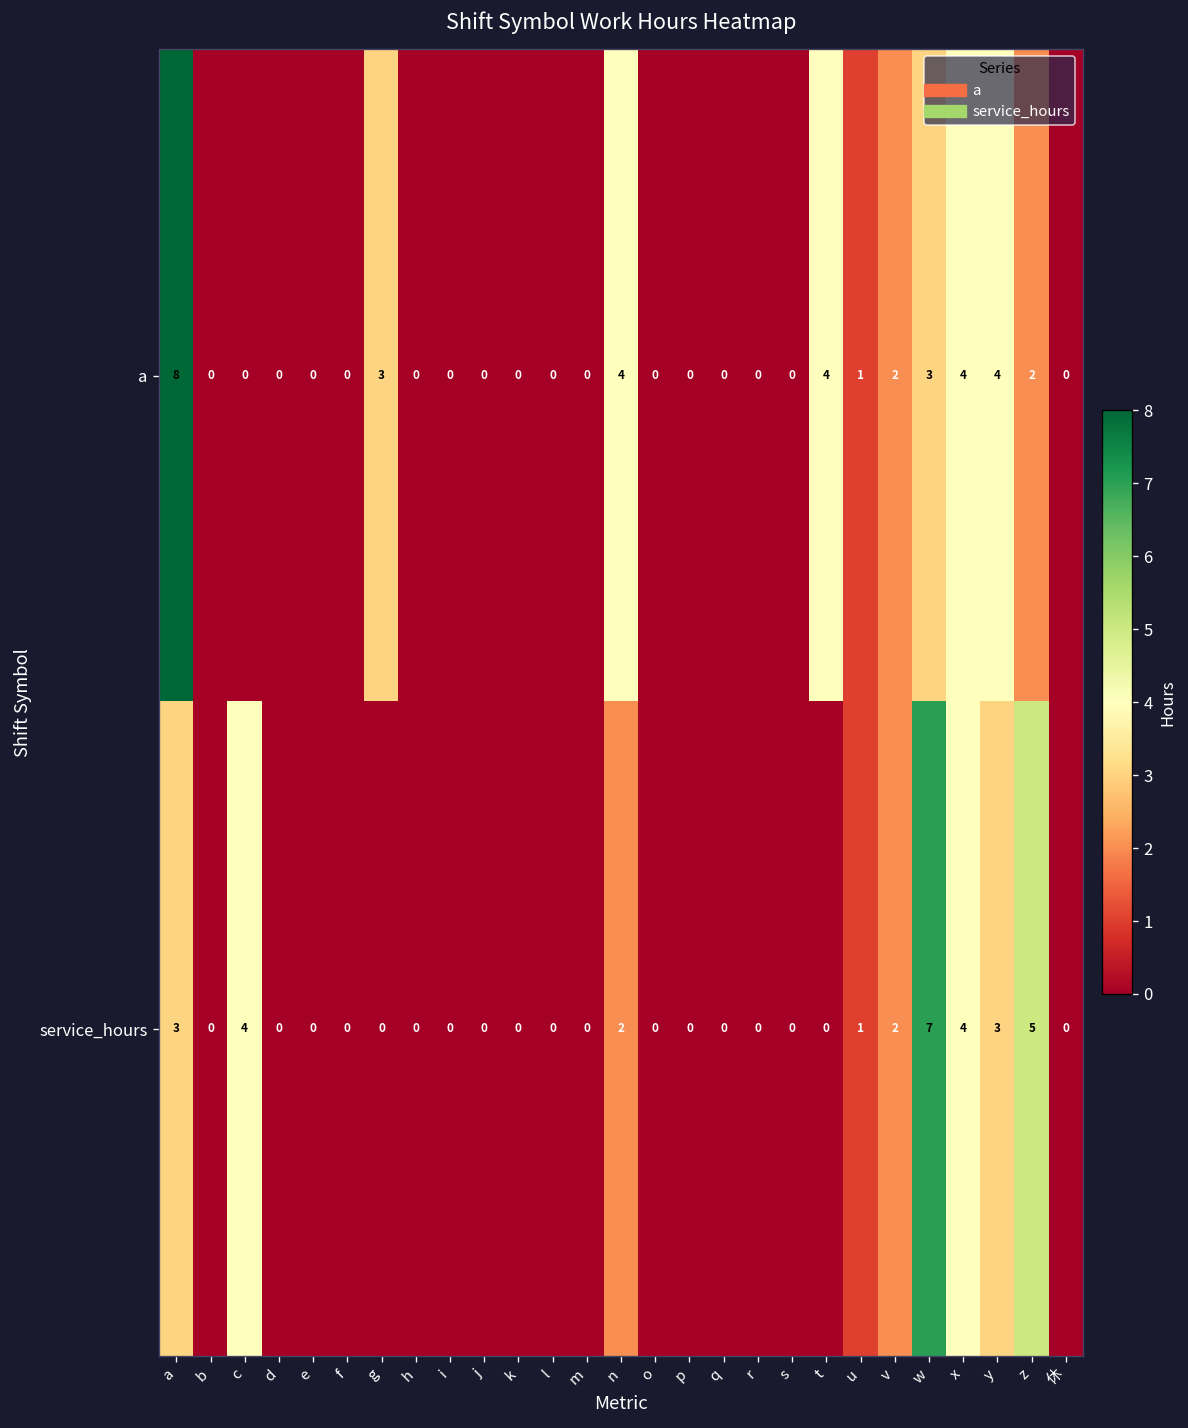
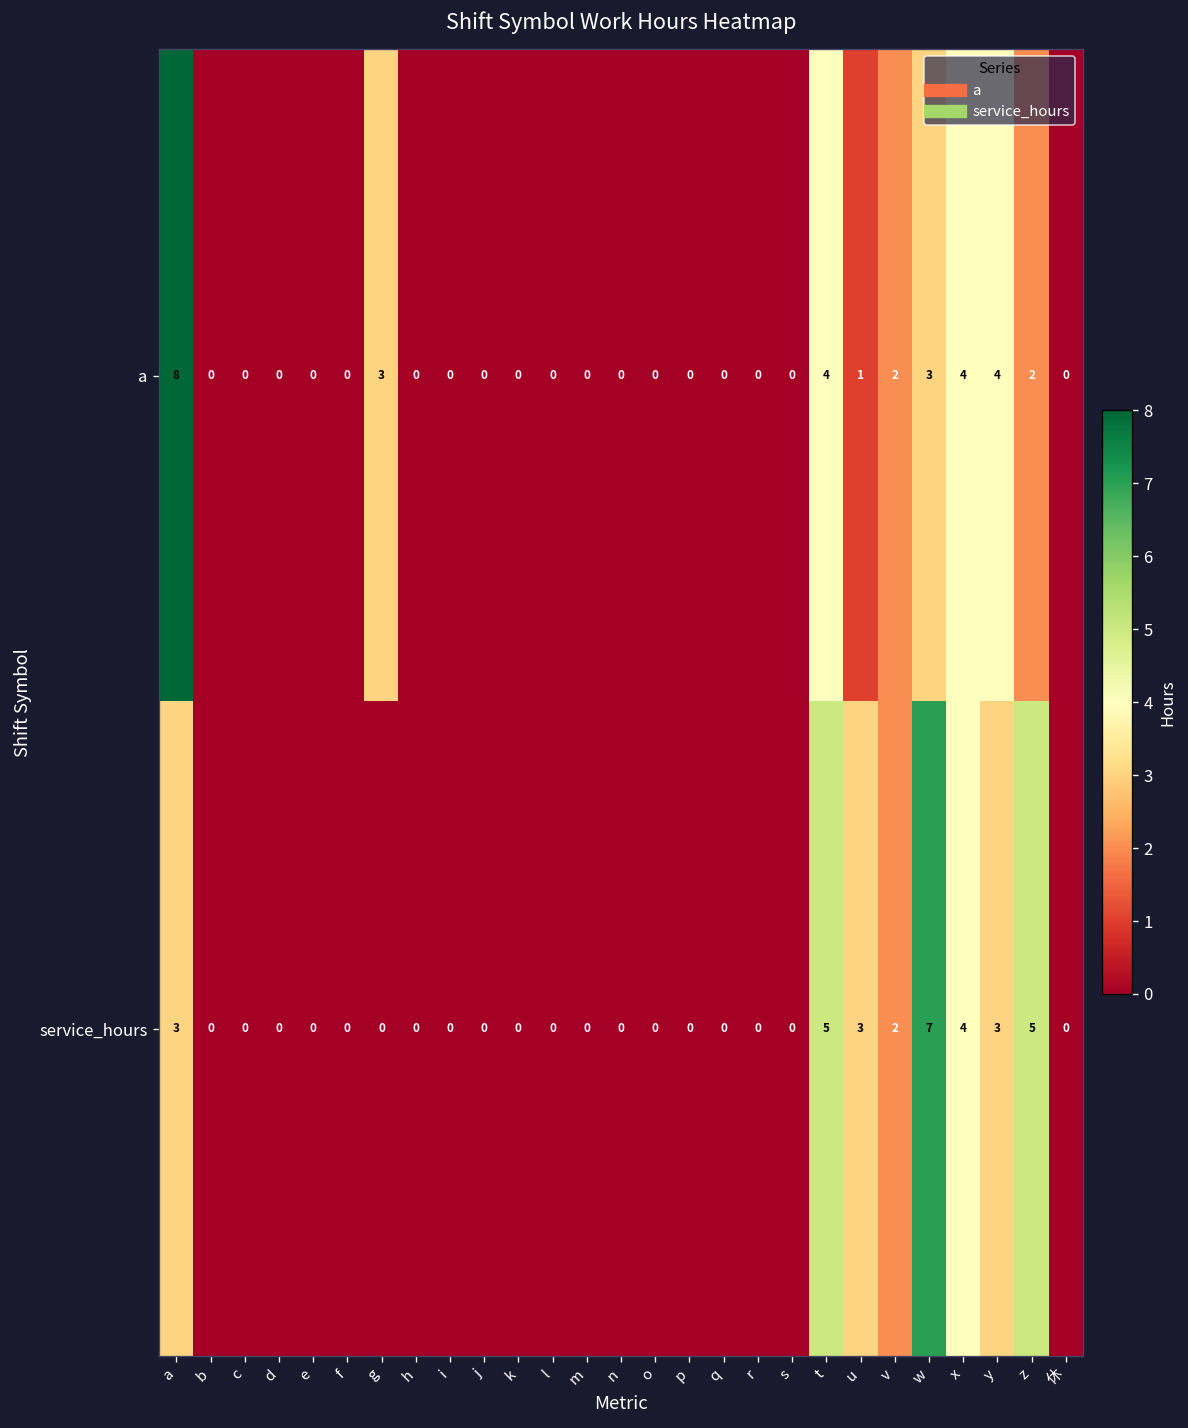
a, n: 4 -> 0
service_hours, c: 4 -> 0
service_hours, n: 2 -> 0
service_hours, t: 0 -> 5
service_hours, u: 1 -> 3
